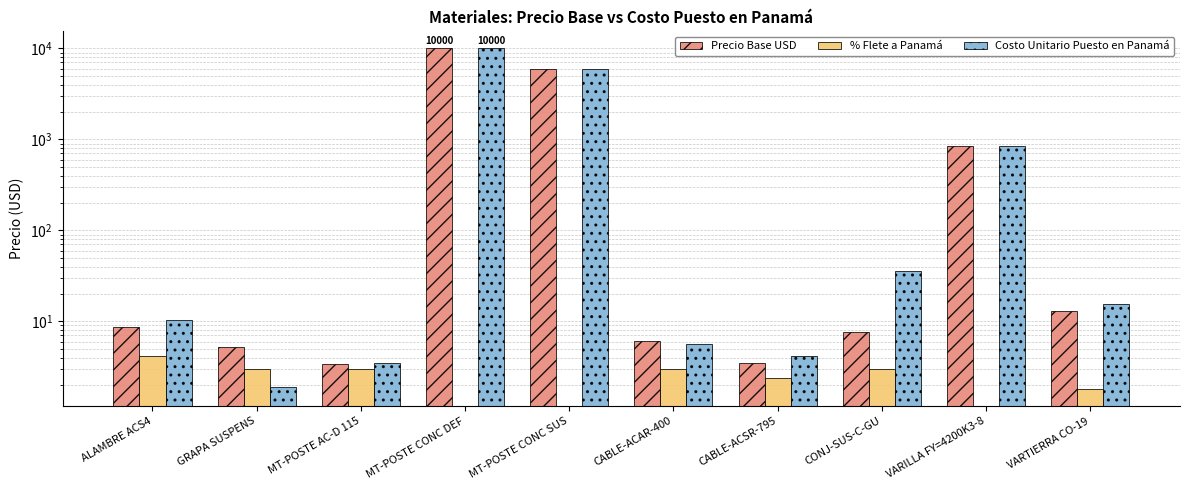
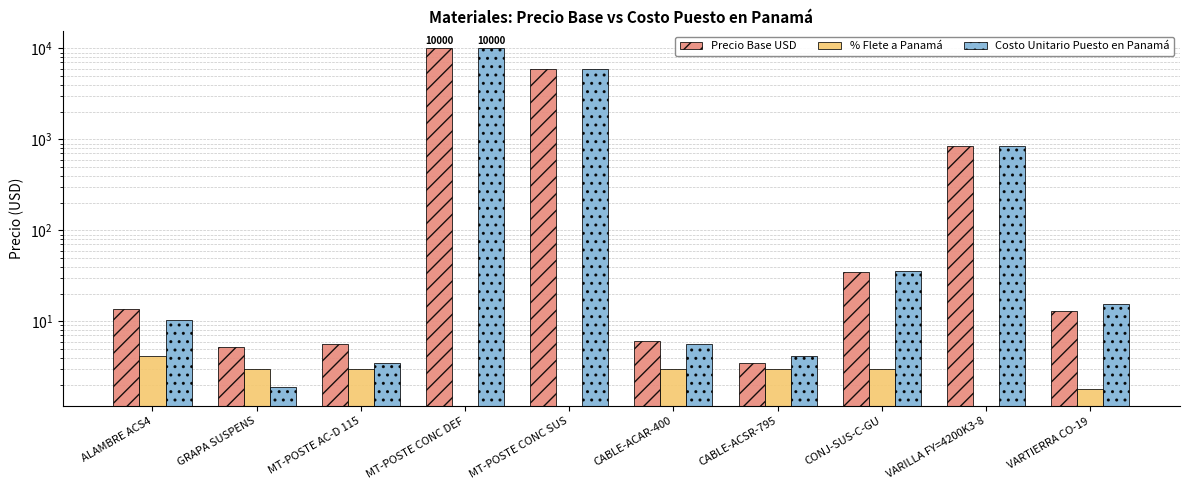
Precio Base USD, ALAMBRE ACS4: 9 -> 14
Precio Base USD, MT-POSTE AC-D 115: 3.4 -> 6
% Flete a Panamá, CABLE-ACSR-795: 2.4 -> 3.0
Precio Base USD, CONJ-SUS-C-GU: 8 -> 35
